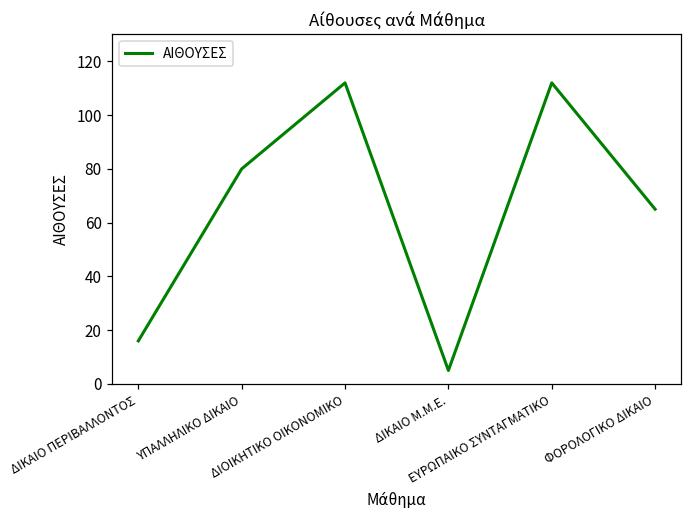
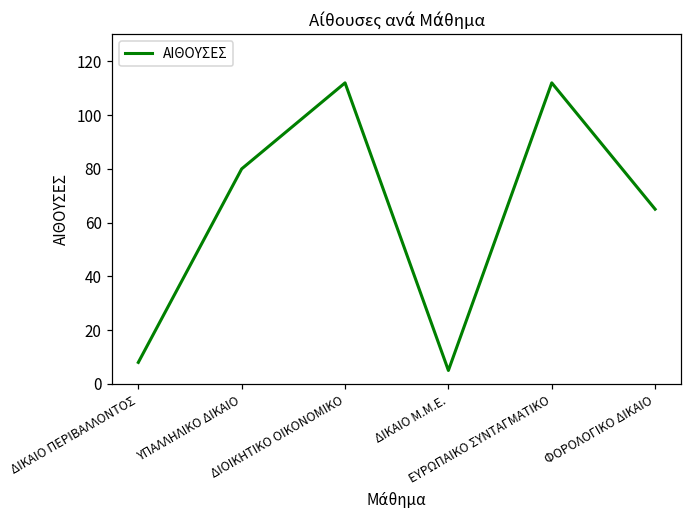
ΔΙΚΑΙΟ ΠΕΡΙΒΑΛΛΟΝΤΟΣ: 16 -> 8
